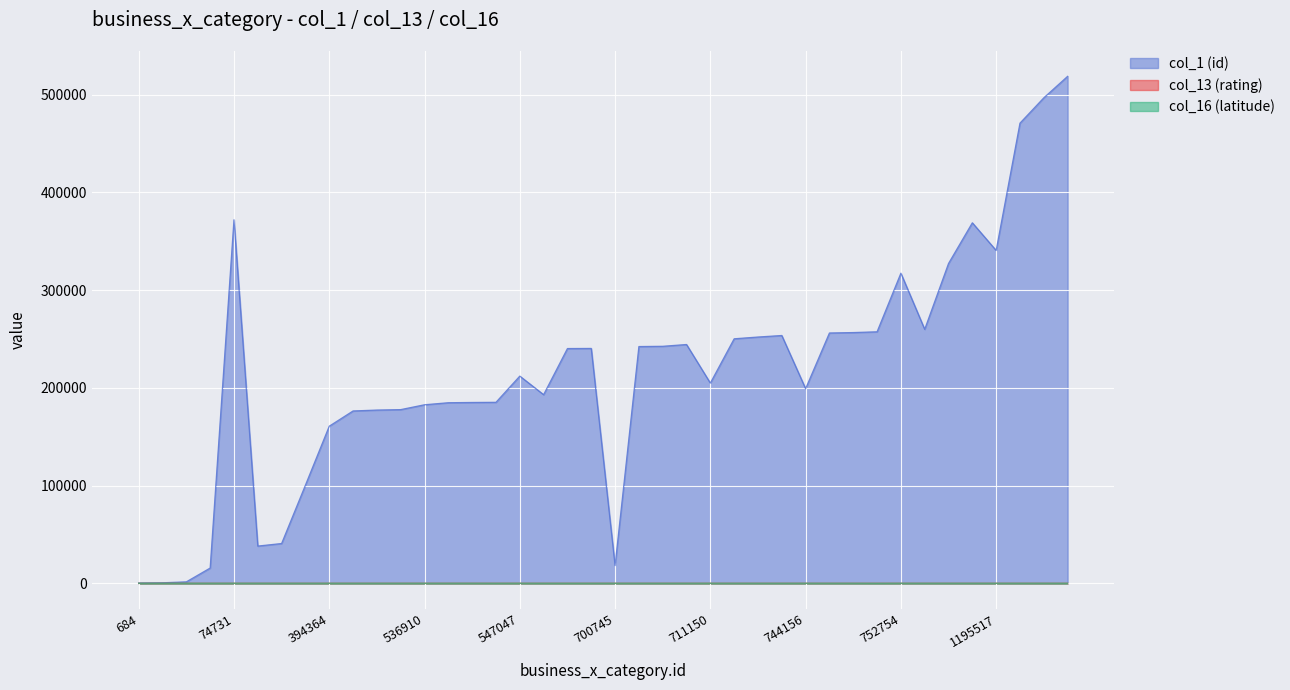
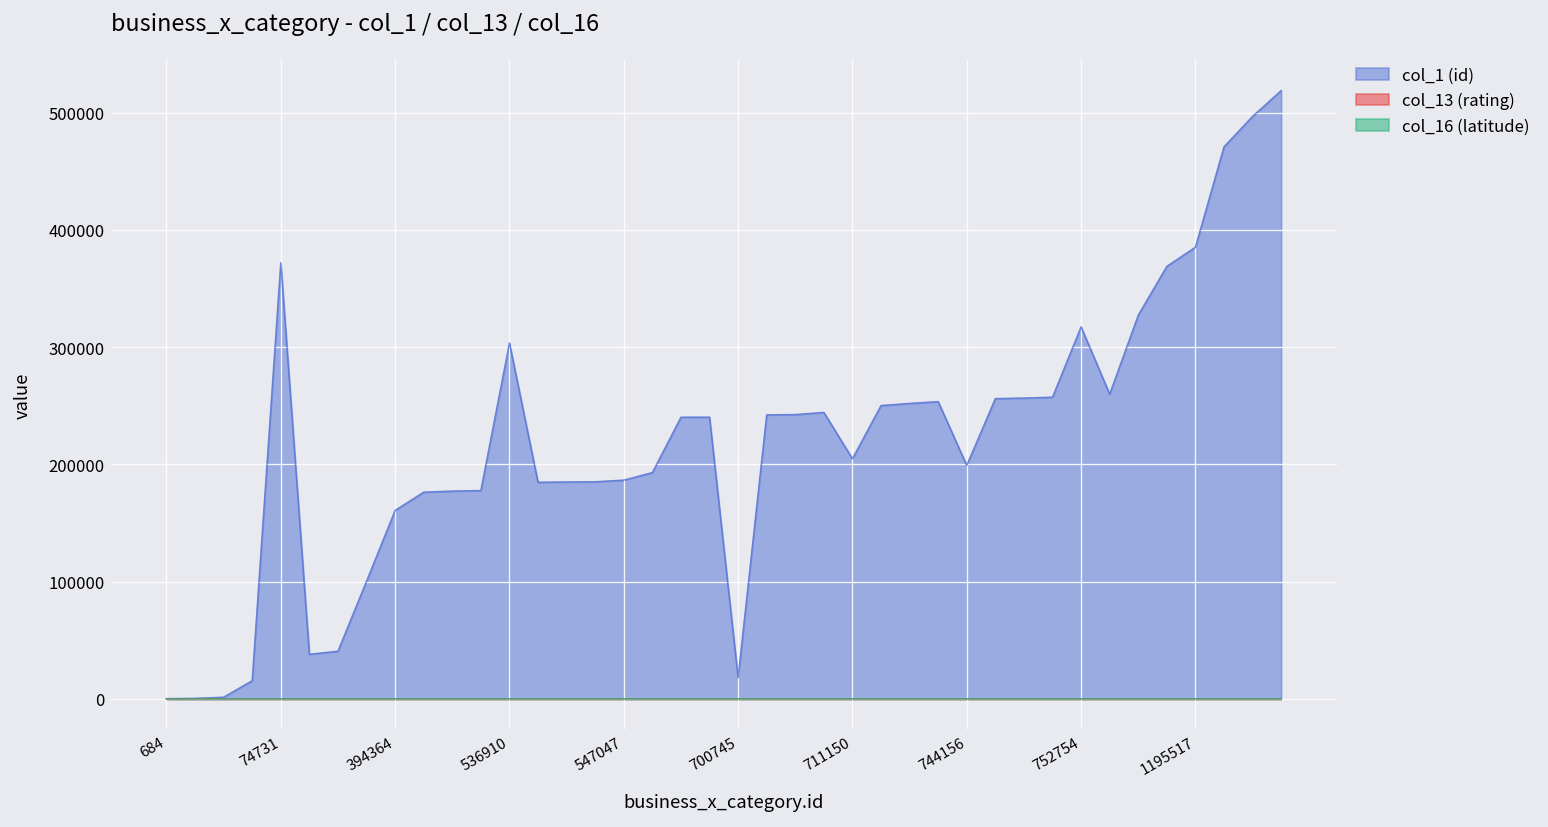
col_1 (id), 536910: 180000 -> 300000
col_1 (id), 547047: 210000 -> 190000
col_1 (id), 1195517: 340000 -> 390000
